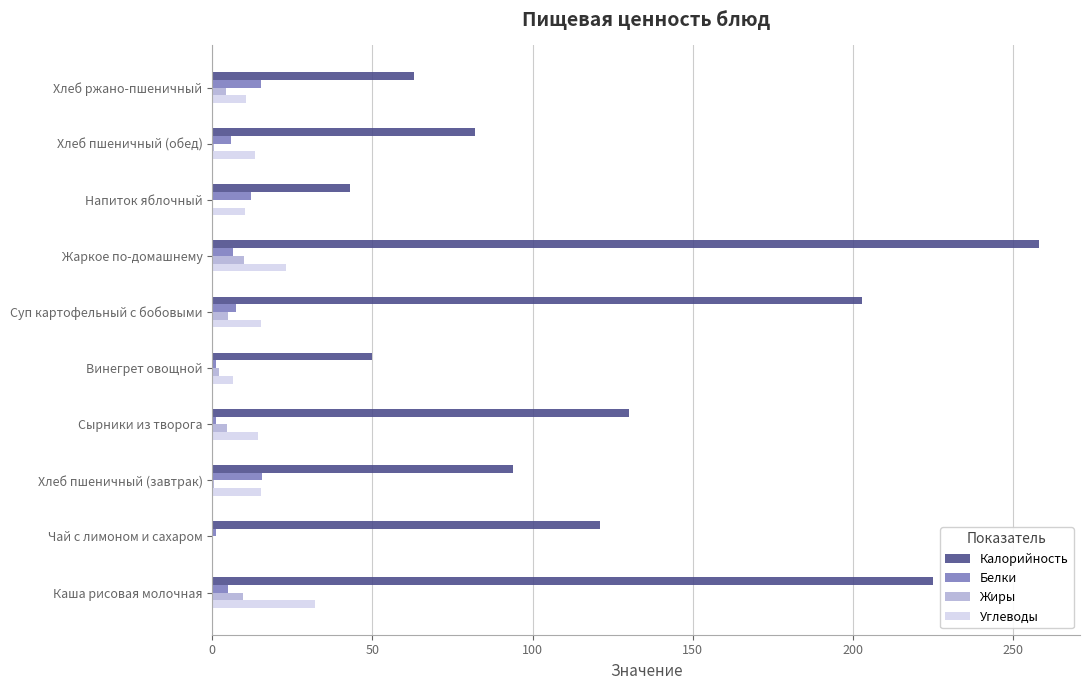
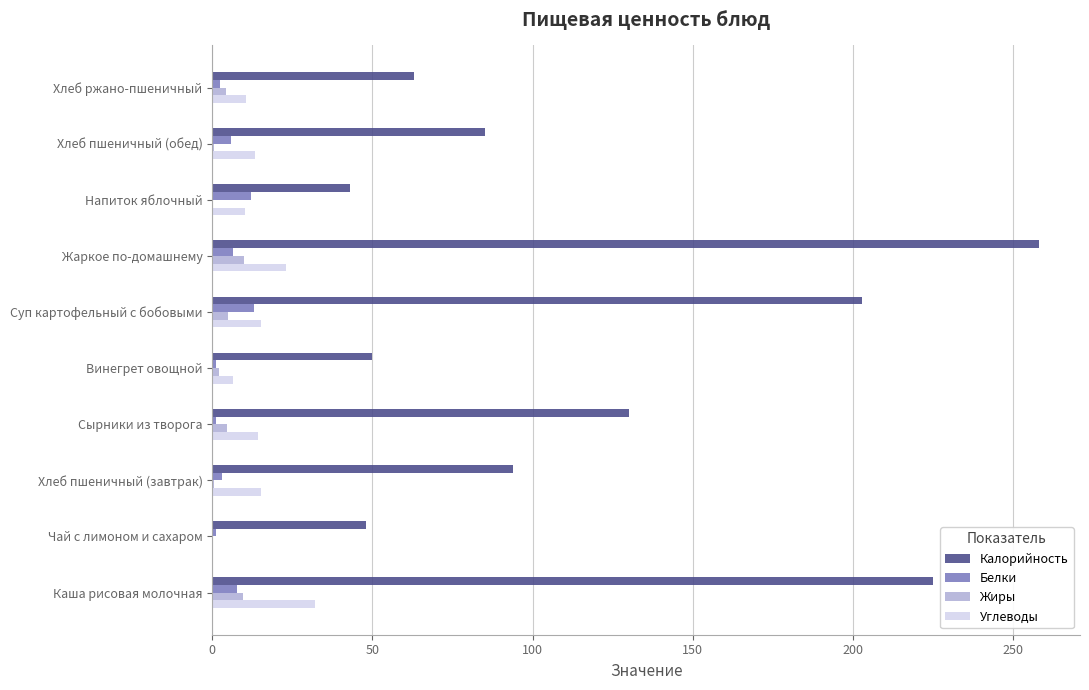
Белки, Хлеб ржано-пшеничный: 15 -> 2
Калорийность, Хлеб пшеничный (обед): 82 -> 85
Белки, Суп картофельный с бобовыми: 8 -> 13
Белки, Хлеб пшеничный (завтрак): 16 -> 3
Калорийность, Чай с лимоном и сахаром: 121 -> 48
Белки, Каша рисовая молочная: 5 -> 8
